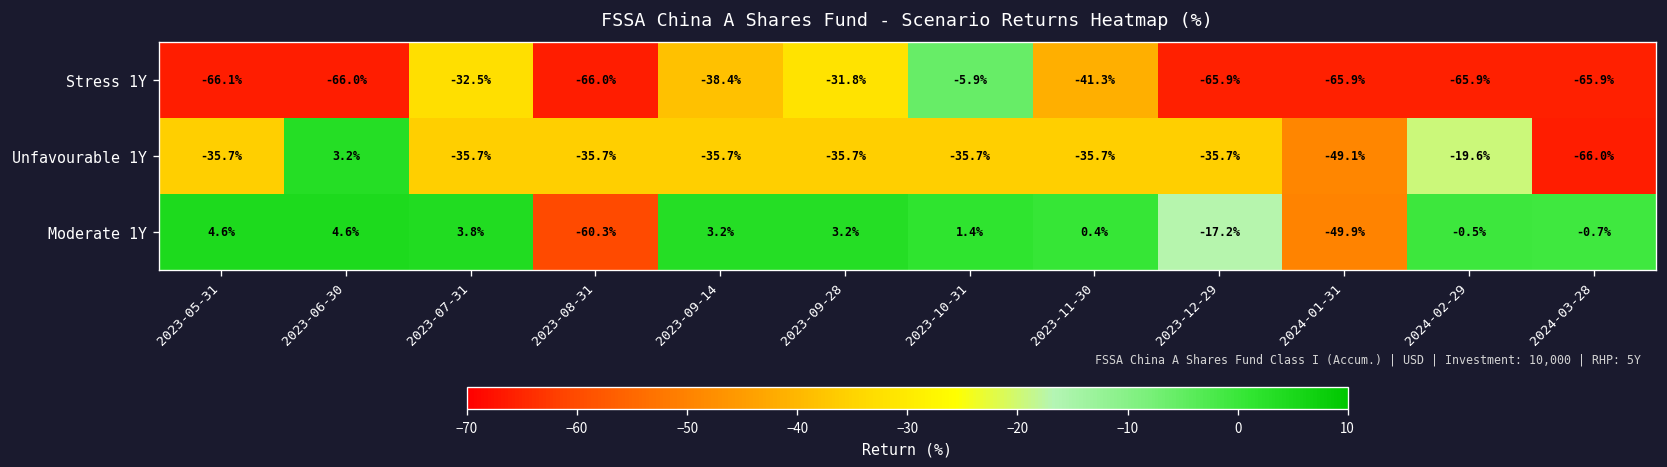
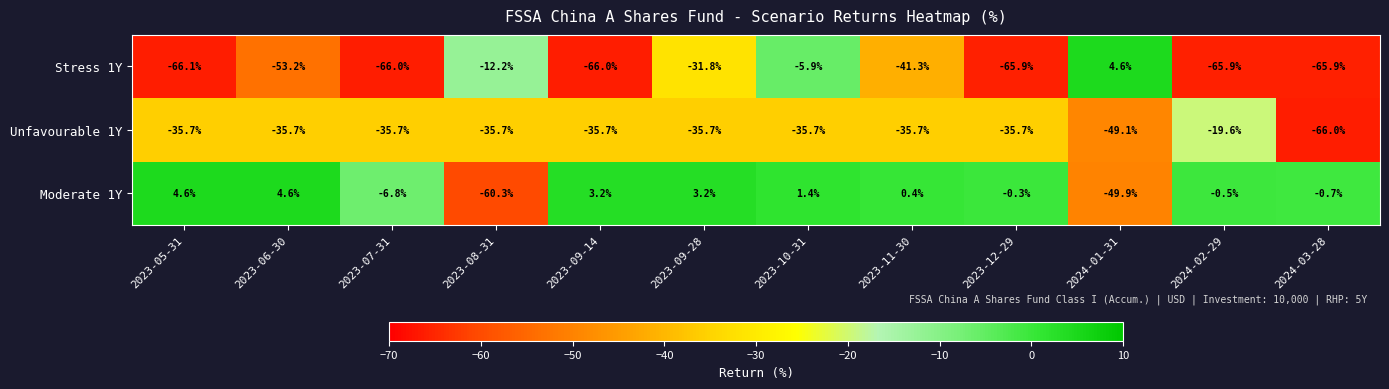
Stress 1Y, 2023-06-30: -66.0% -> -53.2%
Stress 1Y, 2023-07-31: -32.5% -> -66.0%
Stress 1Y, 2023-08-31: -66.0% -> -12.2%
Stress 1Y, 2023-09-14: -38.4% -> -66.0%
Stress 1Y, 2024-01-31: -65.9% -> 4.6%
Unfavourable 1Y, 2023-06-30: 3.2% -> -35.7%
Moderate 1Y, 2023-07-31: 3.8% -> -6.8%
Moderate 1Y, 2023-12-29: -17.2% -> -0.3%
